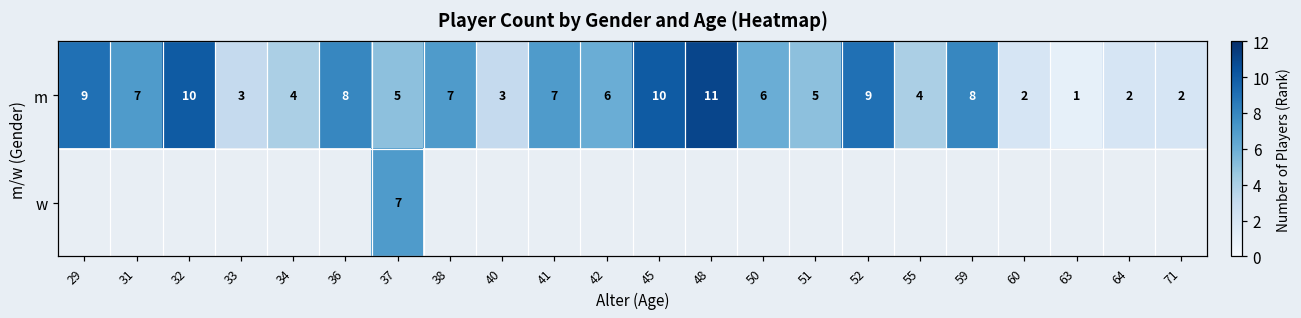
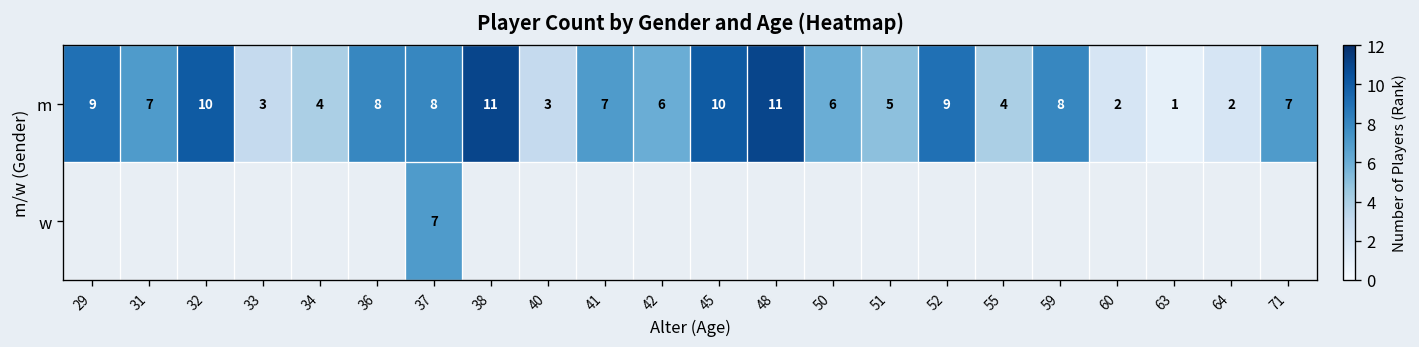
m, 37: 5 -> 8
m, 38: 7 -> 11
m, 71: 2 -> 7
